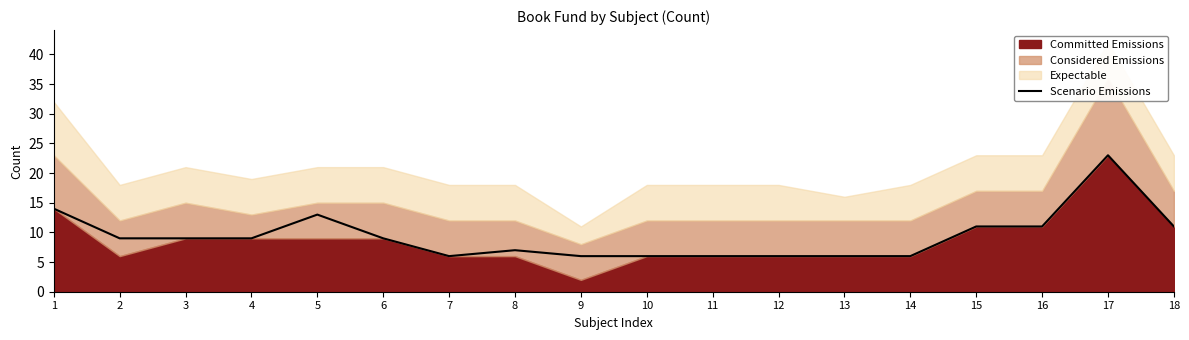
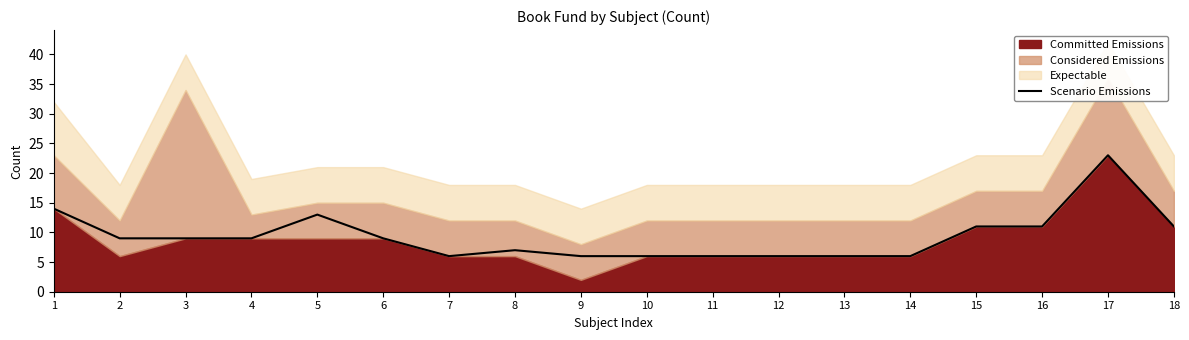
Considered Emissions, 3: 6 -> 25
Expectable, 9: 3 -> 6
Expectable, 13: 4 -> 6
